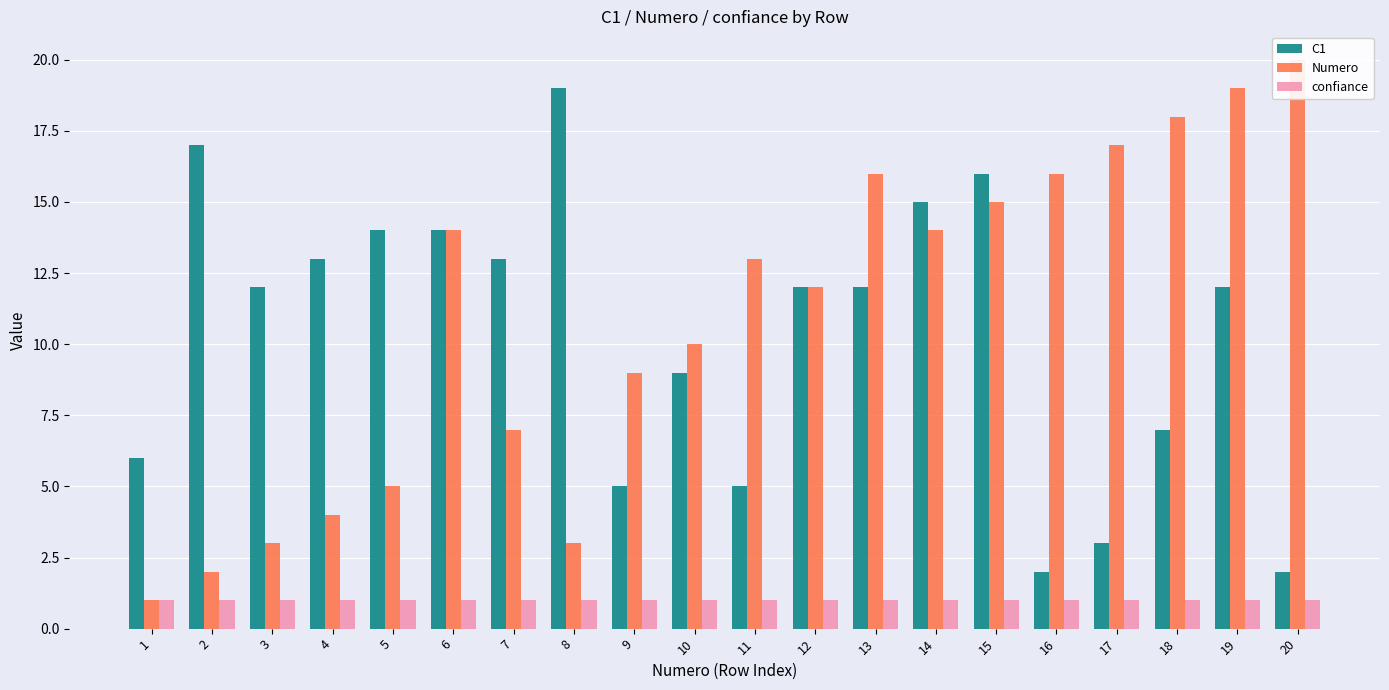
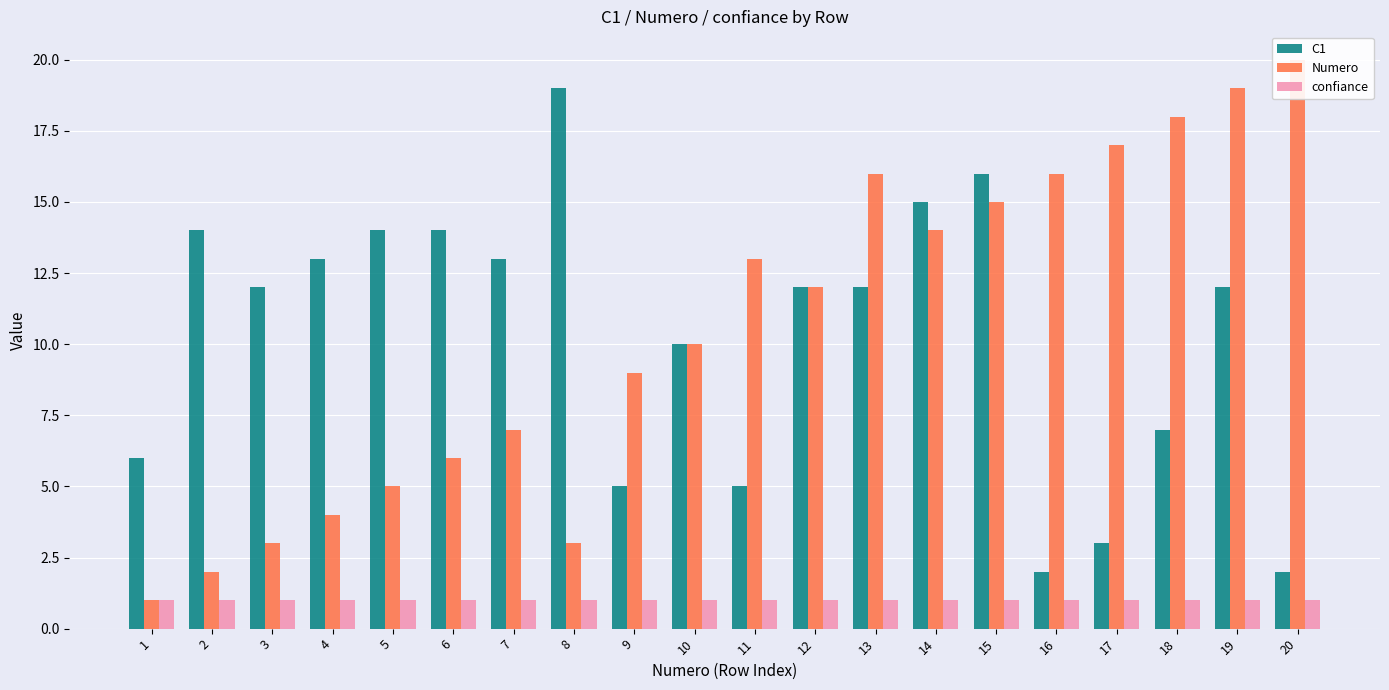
C1, 2: 17 -> 14
Numero, 6: 14 -> 6
C1, 10: 9 -> 10
